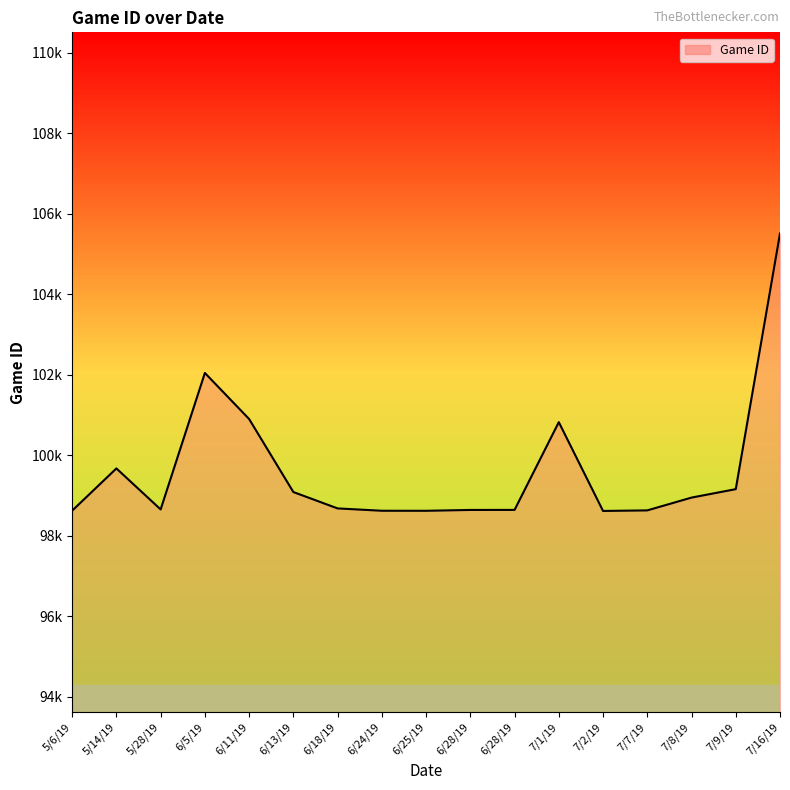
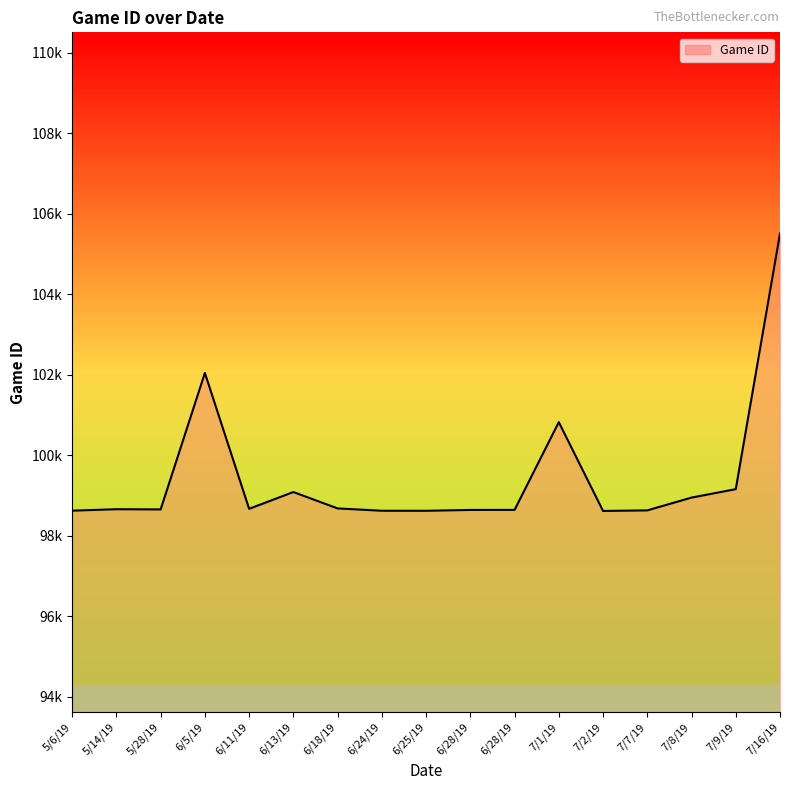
5/14/19: 99700 -> 98700
6/11/19: 100900 -> 98700
